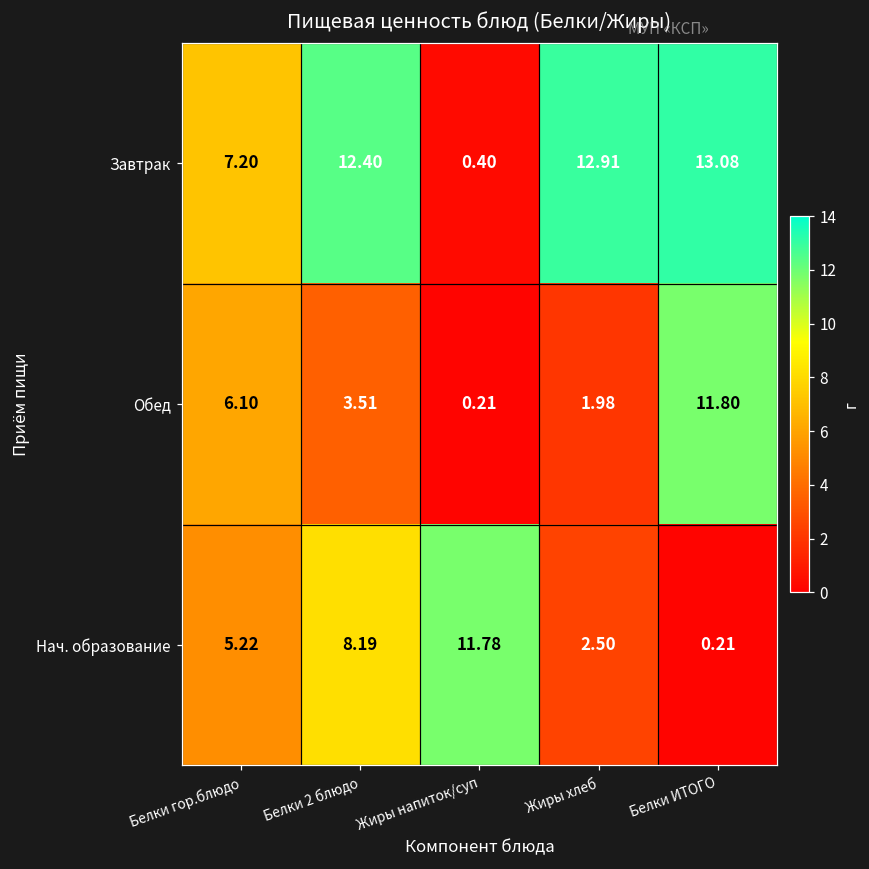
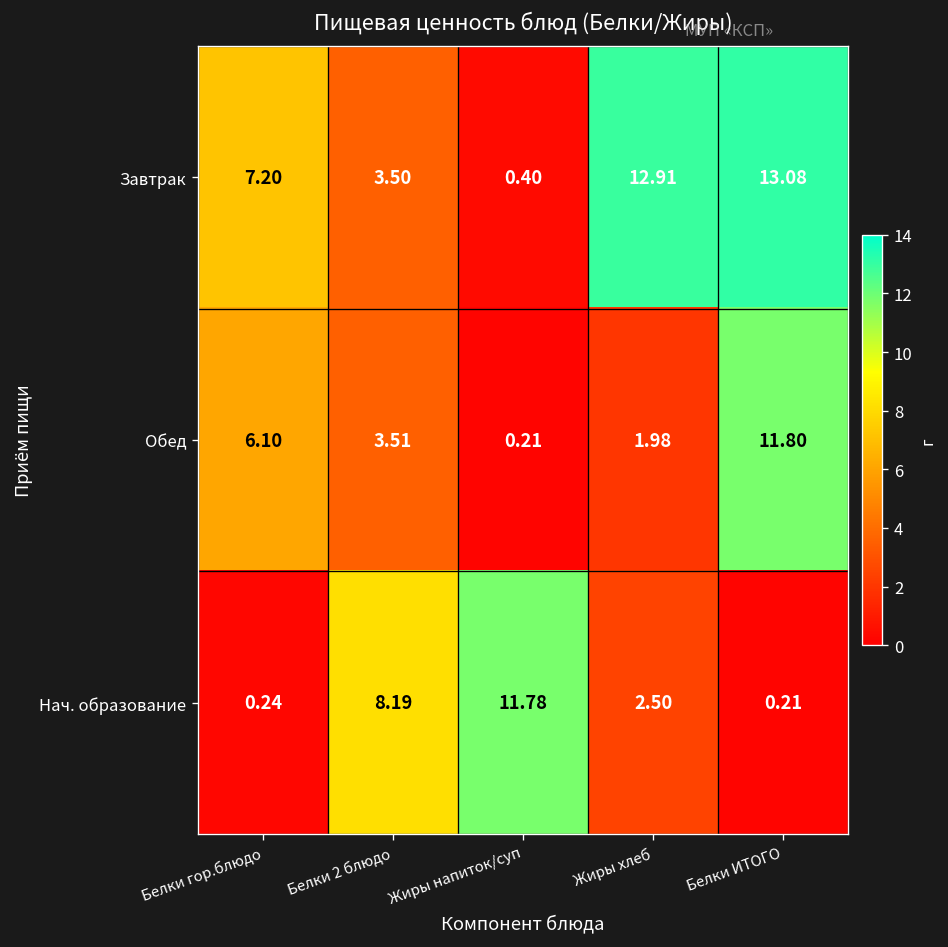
Завтрак, Белки 2 блюдо: 12.40 -> 3.50
Нач. образование, Белки гор.блюдо: 5.22 -> 0.24
